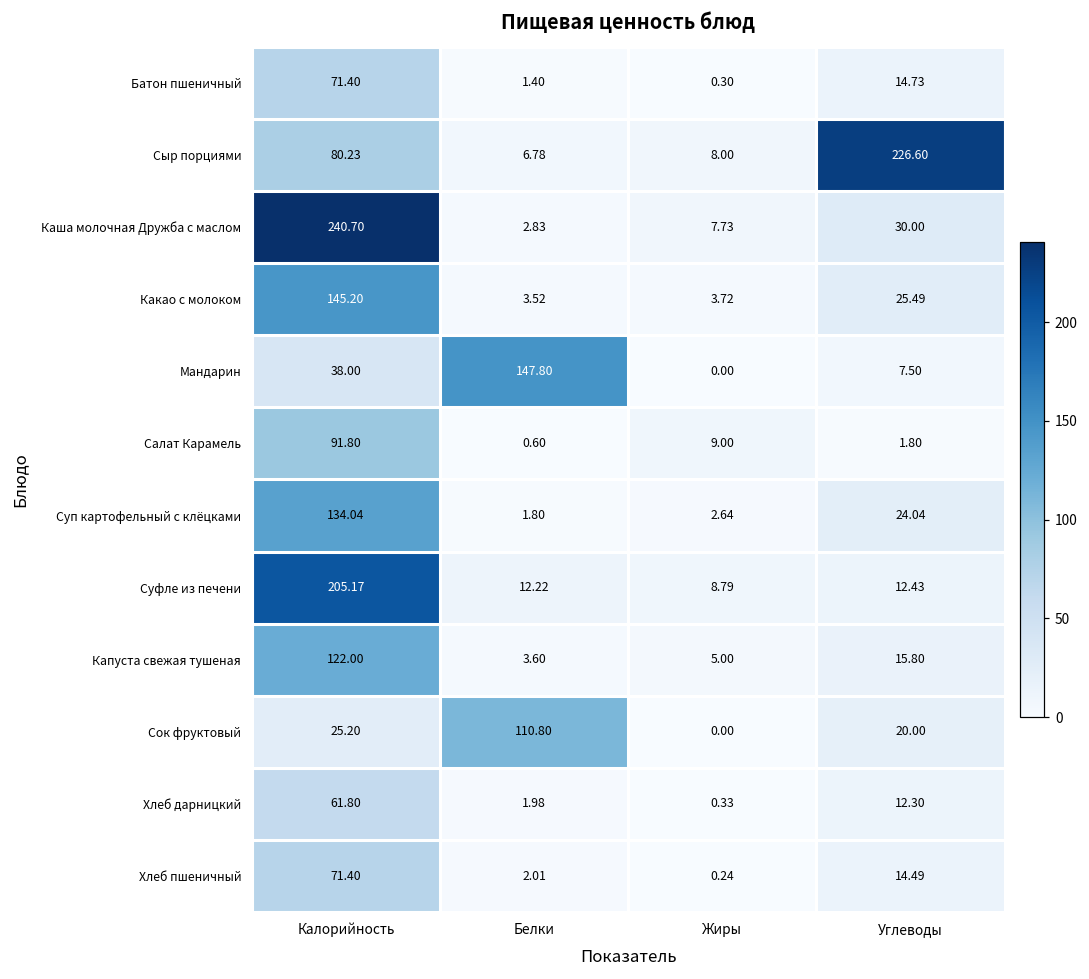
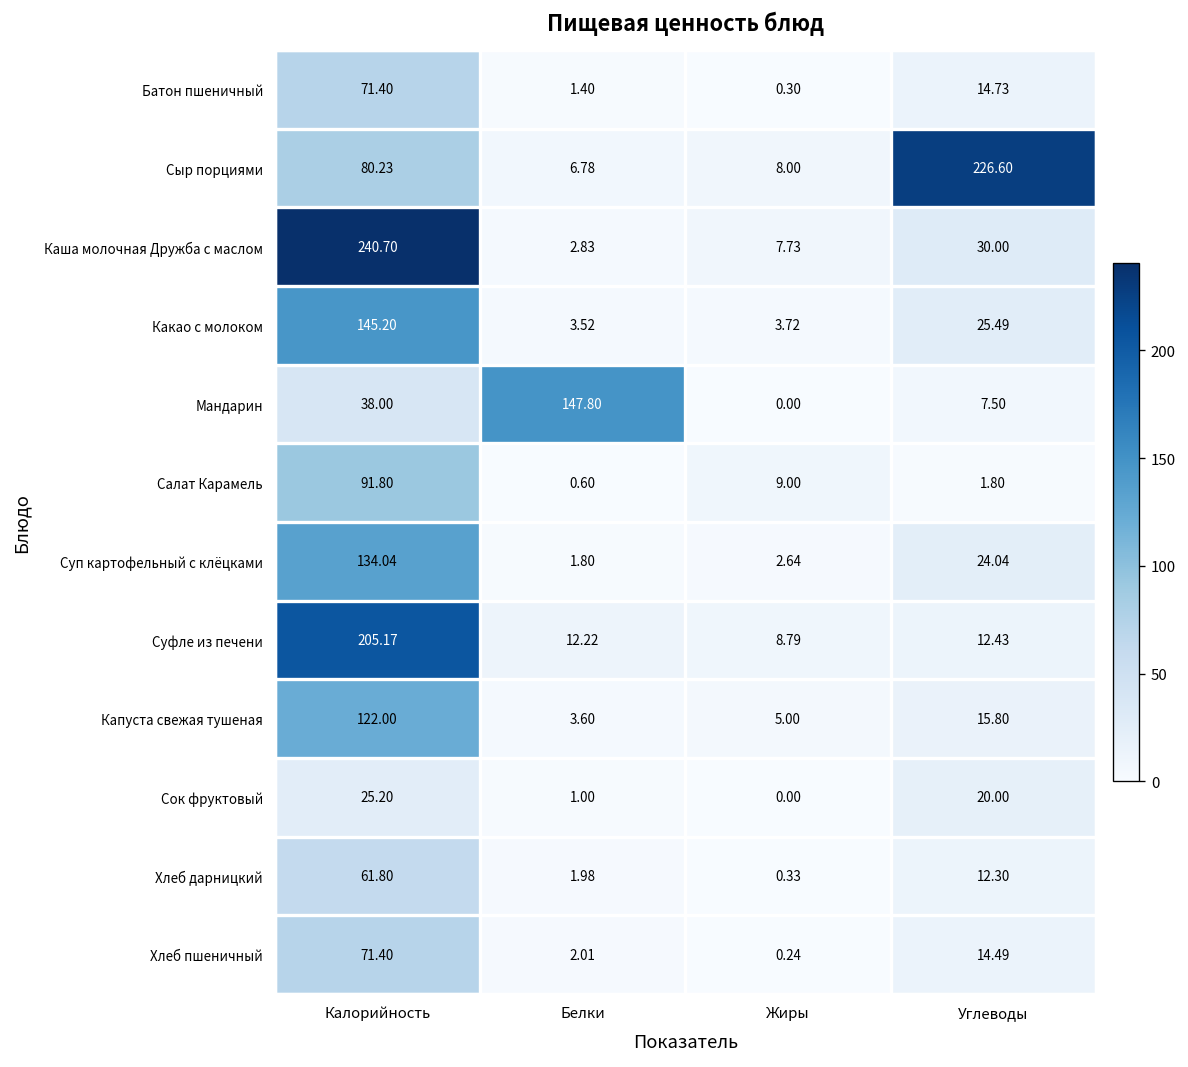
Сок фруктовый, Белки: 110.80 -> 1.00
